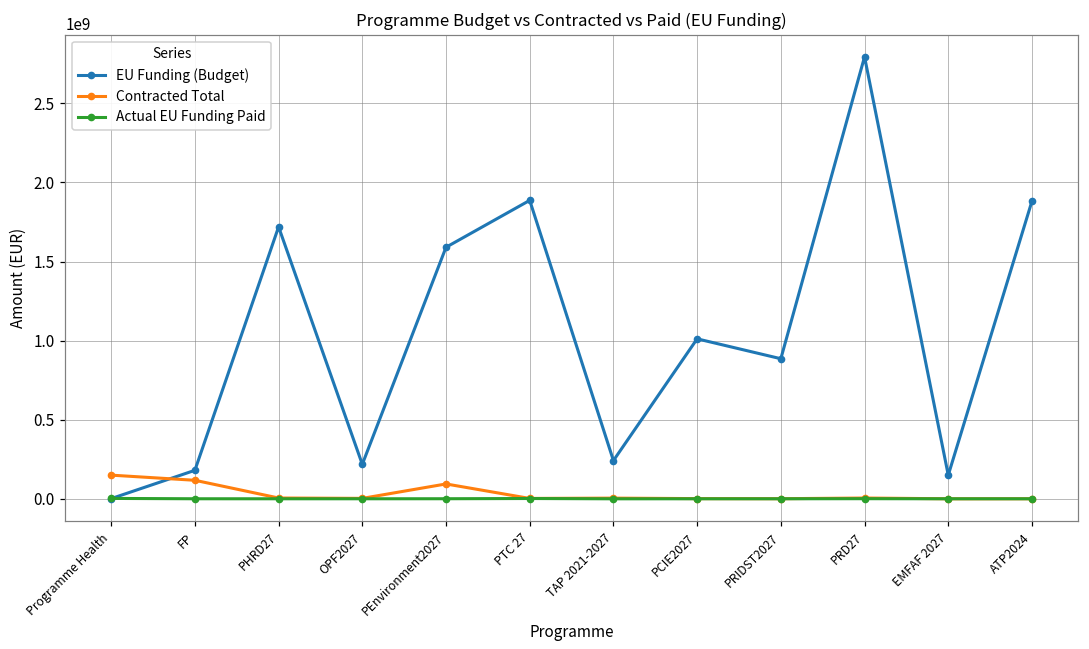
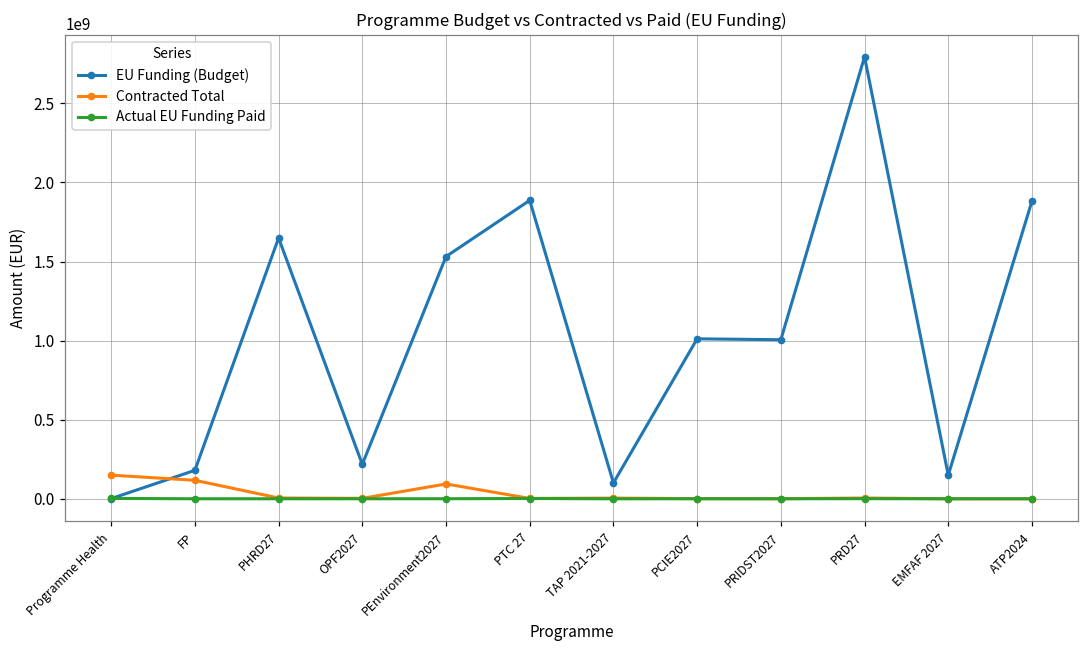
EU Funding (Budget), PHRD27: 1720000000 -> 1650000000
EU Funding (Budget), PEnvironment2027: 1590000000 -> 1530000000
EU Funding (Budget), TAP 2021-2027: 240000000 -> 100000000
EU Funding (Budget), PRIDST2027: 890000000 -> 1010000000
